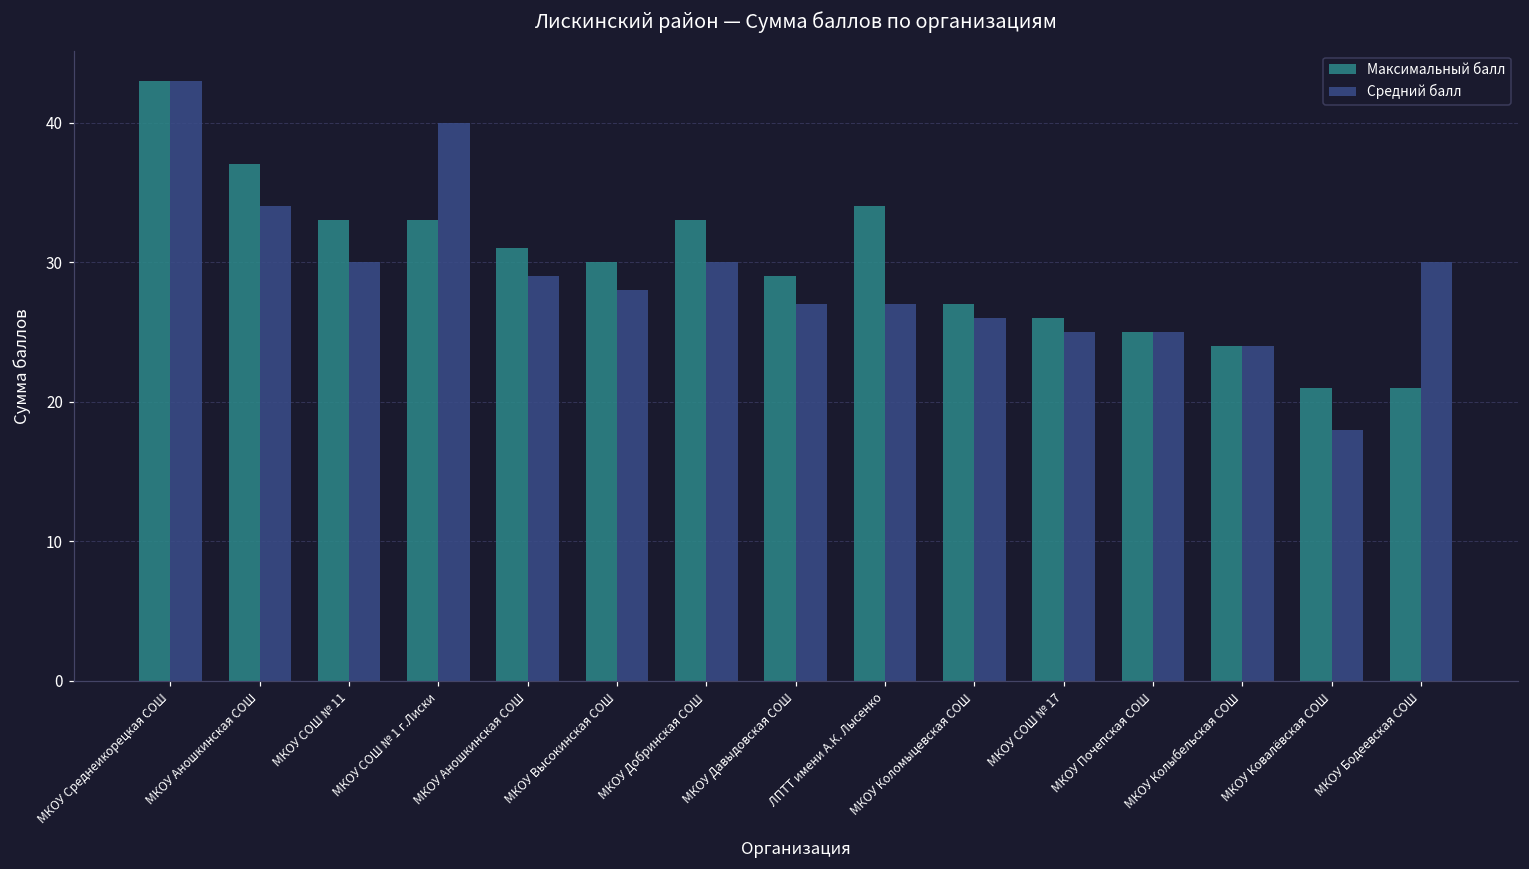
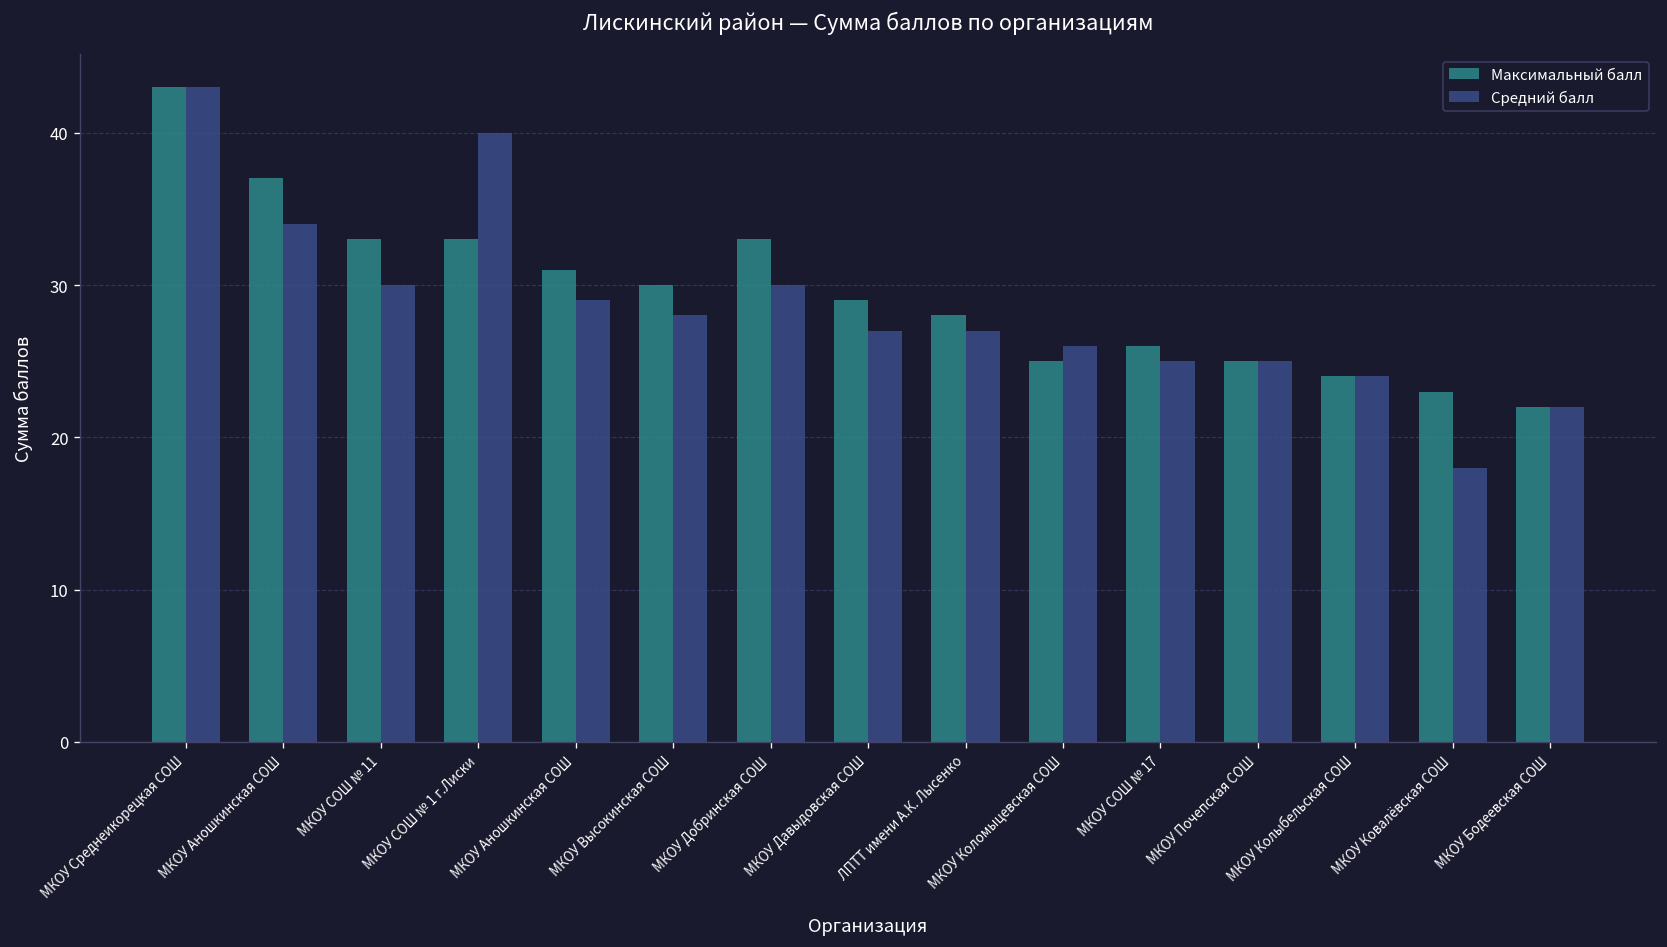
Максимальный балл, ЛПТТ имени А.К. Лысенко: 34 -> 28
Максимальный балл, МКОУ Коломыцевская СОШ: 27 -> 25
Максимальный балл, МКОУ Ковалёвская СОШ: 21 -> 23
Максимальный балл, МКОУ Бодеевская СОШ: 21 -> 22
Средний балл, МКОУ Бодеевская СОШ: 30 -> 22
